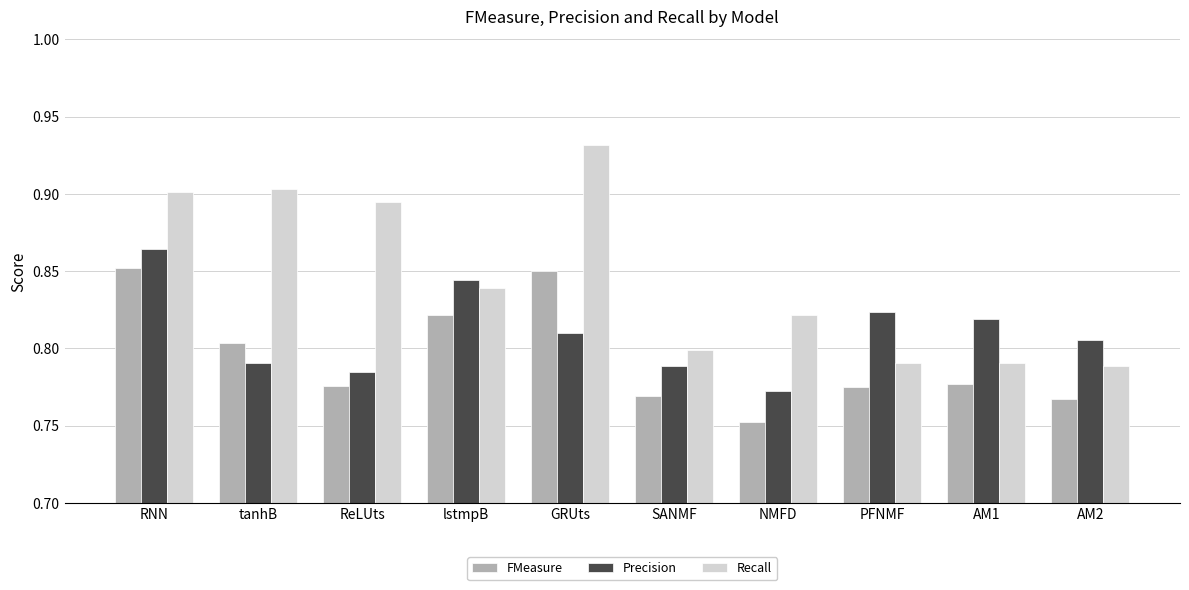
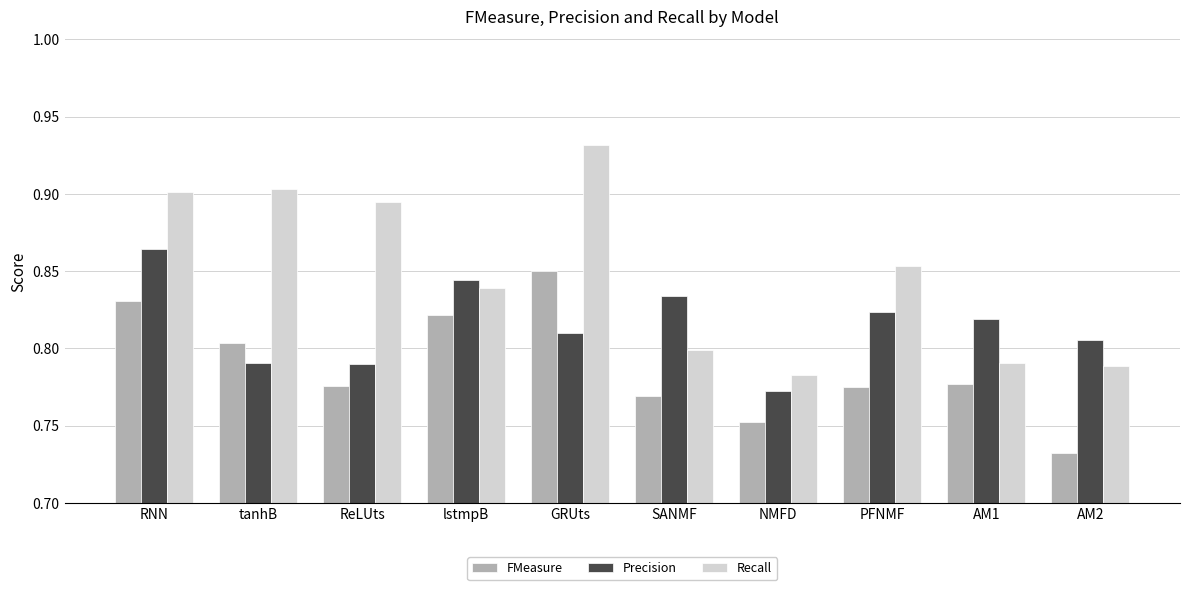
FMeasure, RNN: 0.852 -> 0.831
Precision, ReLUts: 0.784 -> 0.790
Precision, SANMF: 0.788 -> 0.834
Recall, NMFD: 0.821 -> 0.783
Recall, PFNMF: 0.790 -> 0.853
FMeasure, AM2: 0.767 -> 0.732
